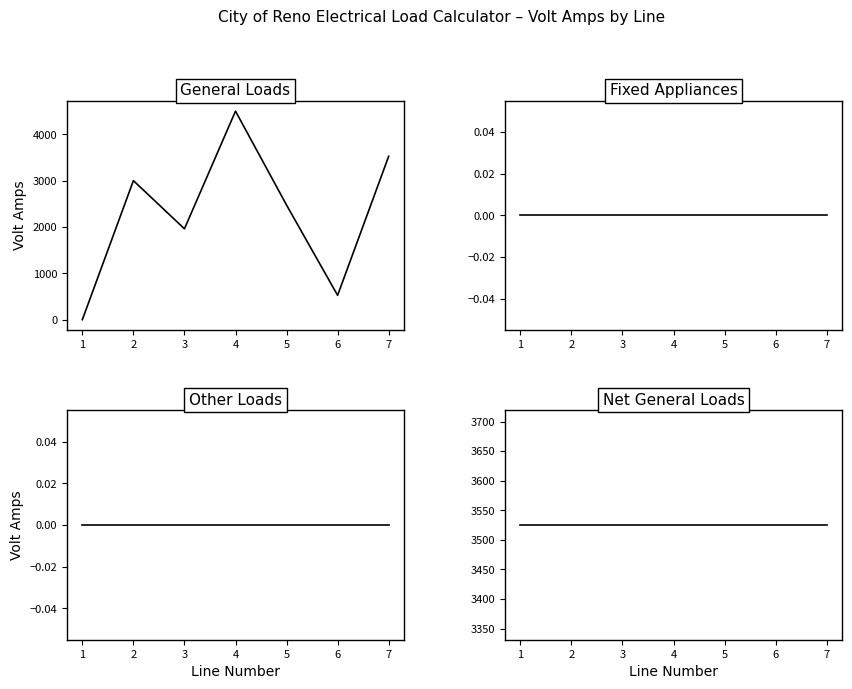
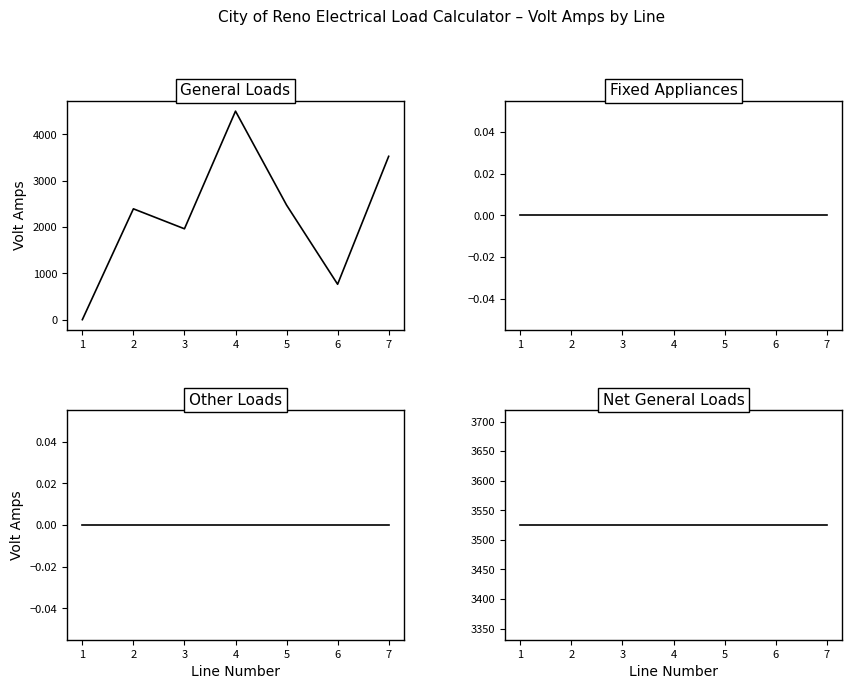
General Loads, 2: 3000 -> 2400
General Loads, 6: 500 -> 800
